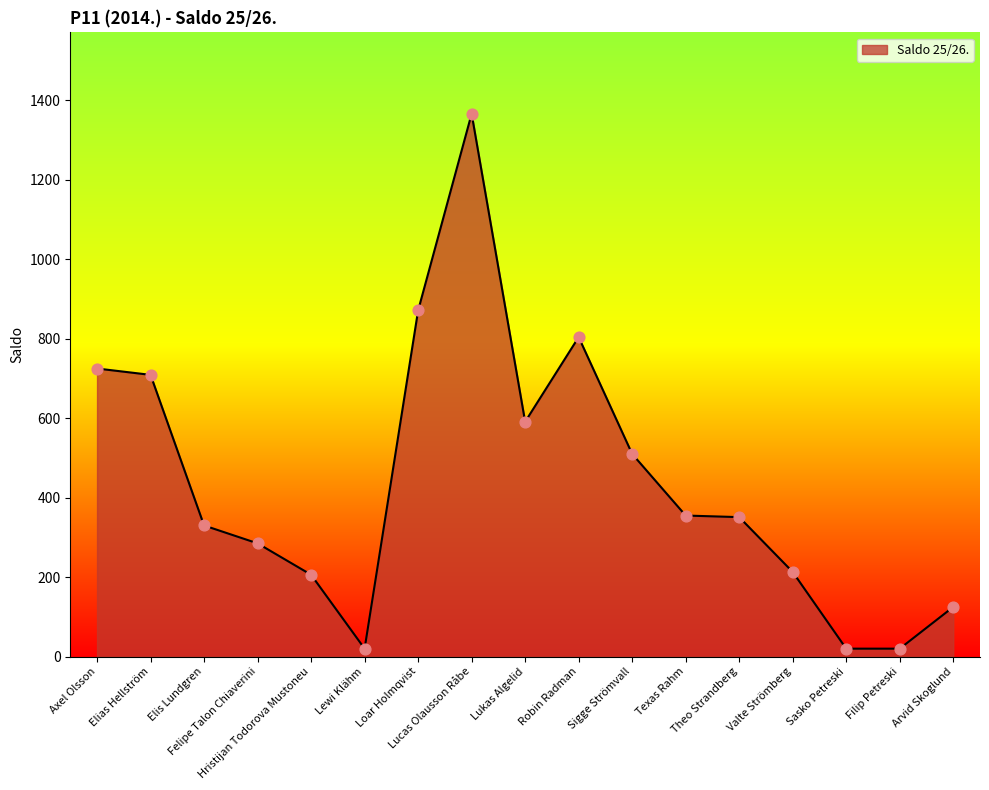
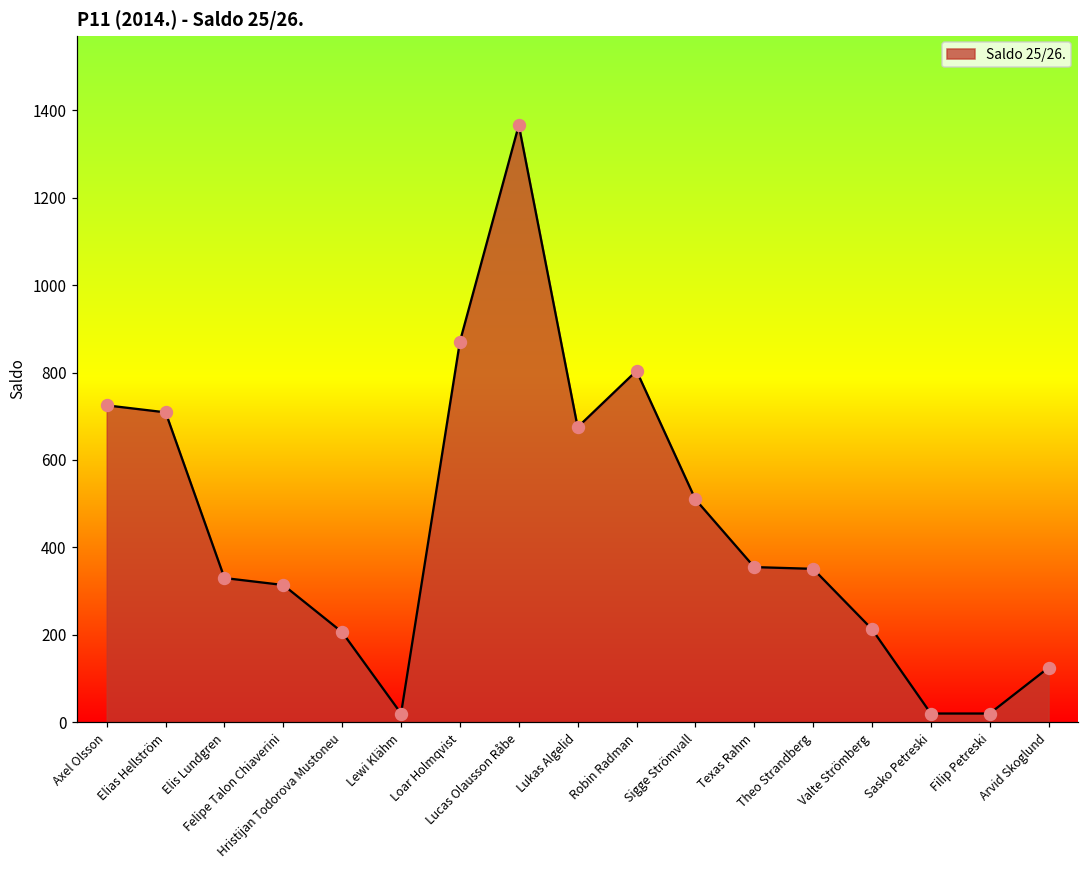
Felipe Talon Chiaverini: 290 -> 310
Lukas Algelid: 590 -> 680
